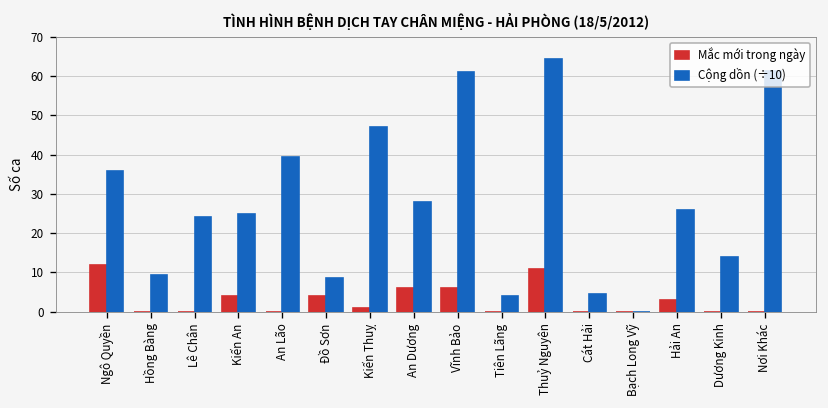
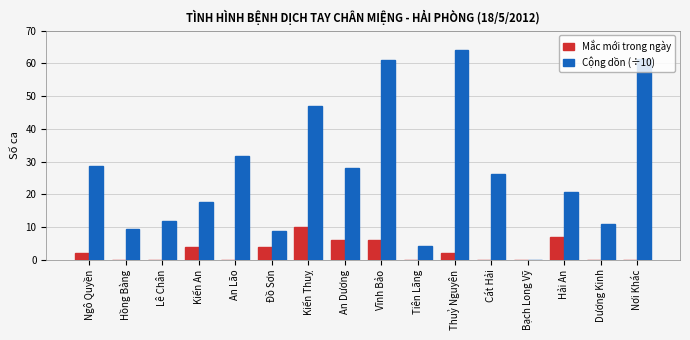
Mắc mới trong ngày, Ngô Quyền: 12 -> 2
Cộng dồn (÷10), Ngô Quyền: 36 -> 29
Cộng dồn (÷10), Lê Chân: 24 -> 12
Cộng dồn (÷10), Kiến An: 25 -> 18
Cộng dồn (÷10), An Lão: 39 -> 32
Mắc mới trong ngày, Kiến Thuỵ: 1 -> 10
Mắc mới trong ngày, Thuỷ Nguyên: 11 -> 2
Cộng dồn (÷10), Cát Hải: 4 -> 26
Mắc mới trong ngày, Hải An: 3 -> 7
Cộng dồn (÷10), Hải An: 26 -> 21
Cộng dồn (÷10), Dương Kinh: 14 -> 11
